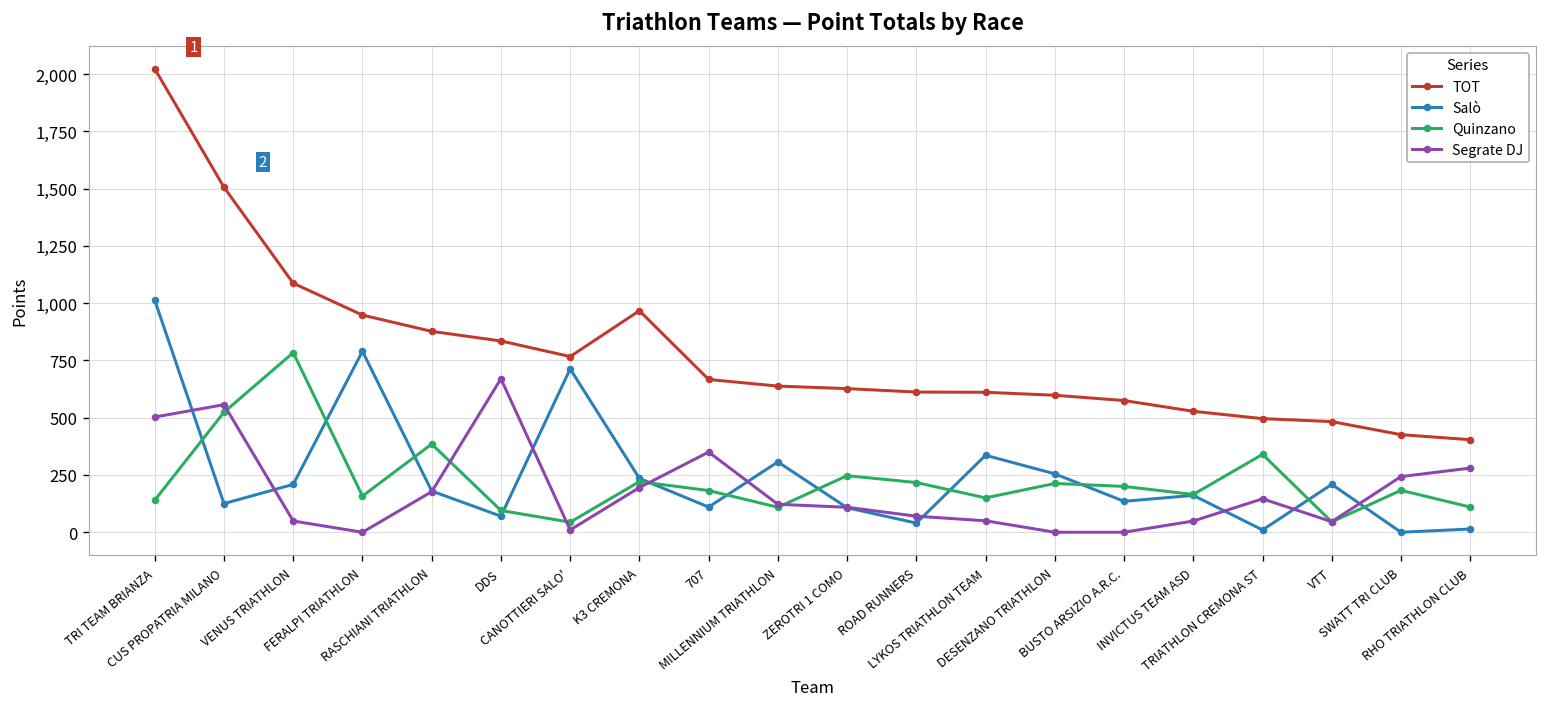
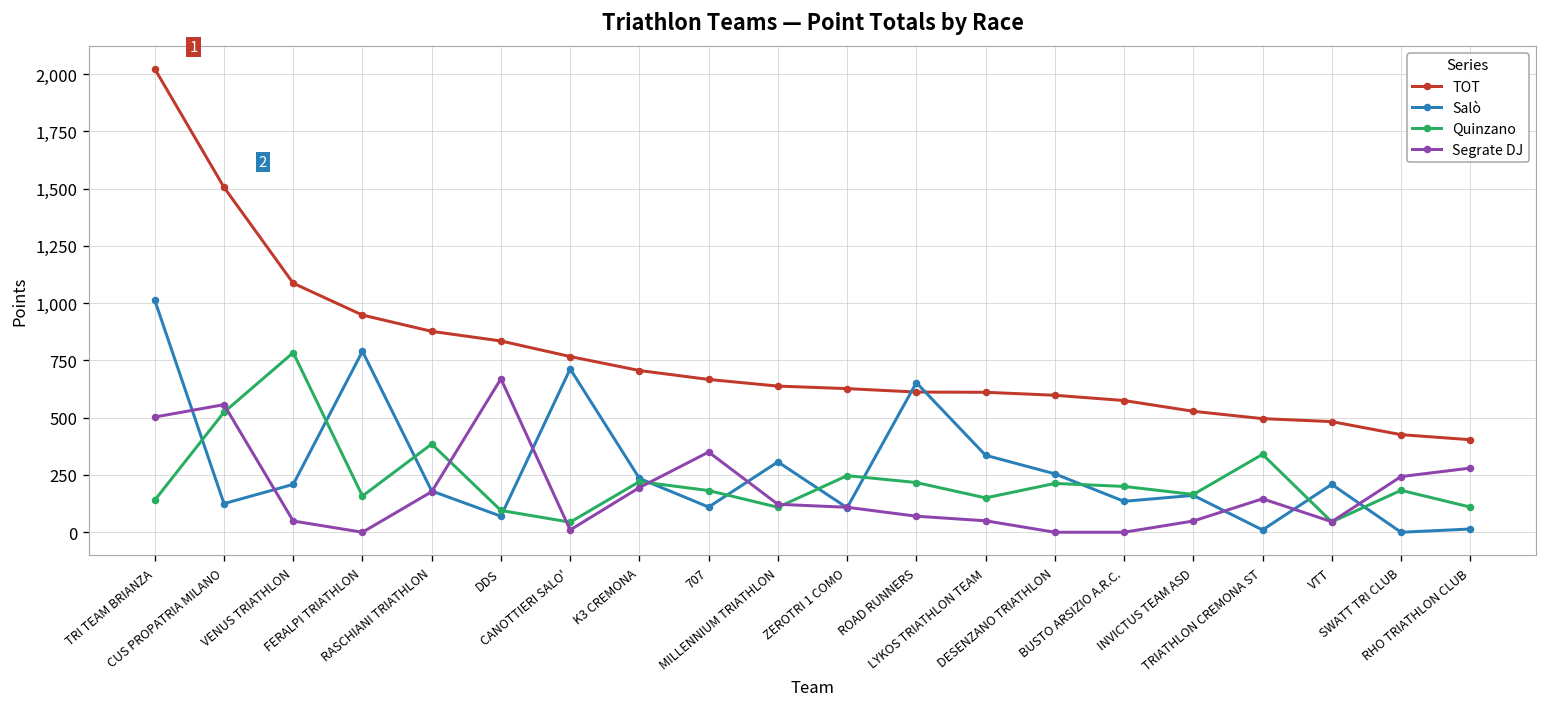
TOT, K3 CREMONA: 970 -> 710
Salò, ROAD RUNNERS: 40 -> 650
